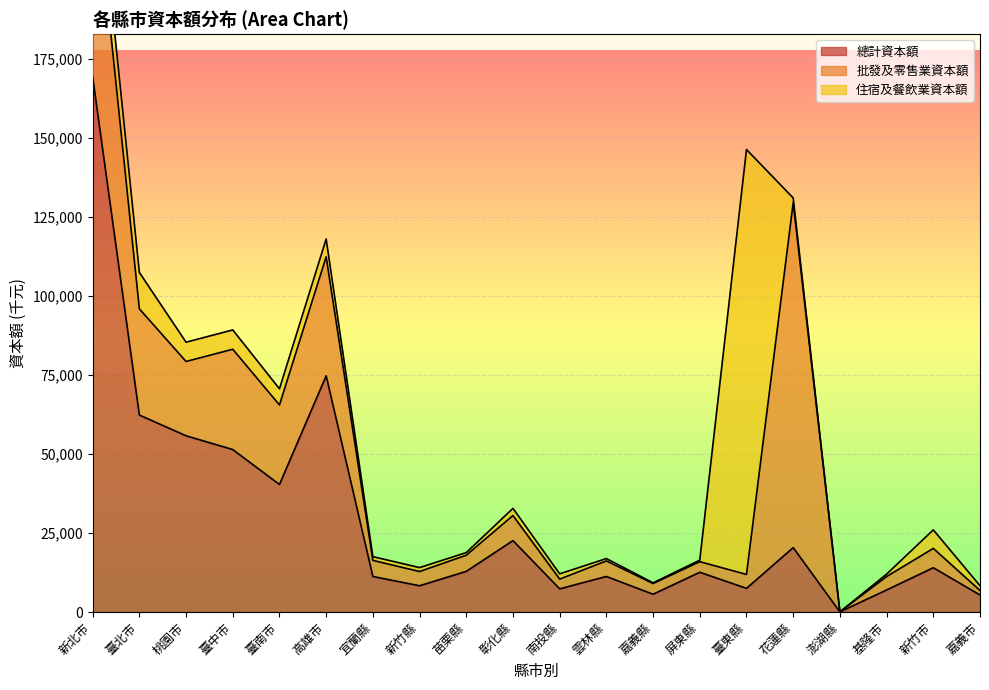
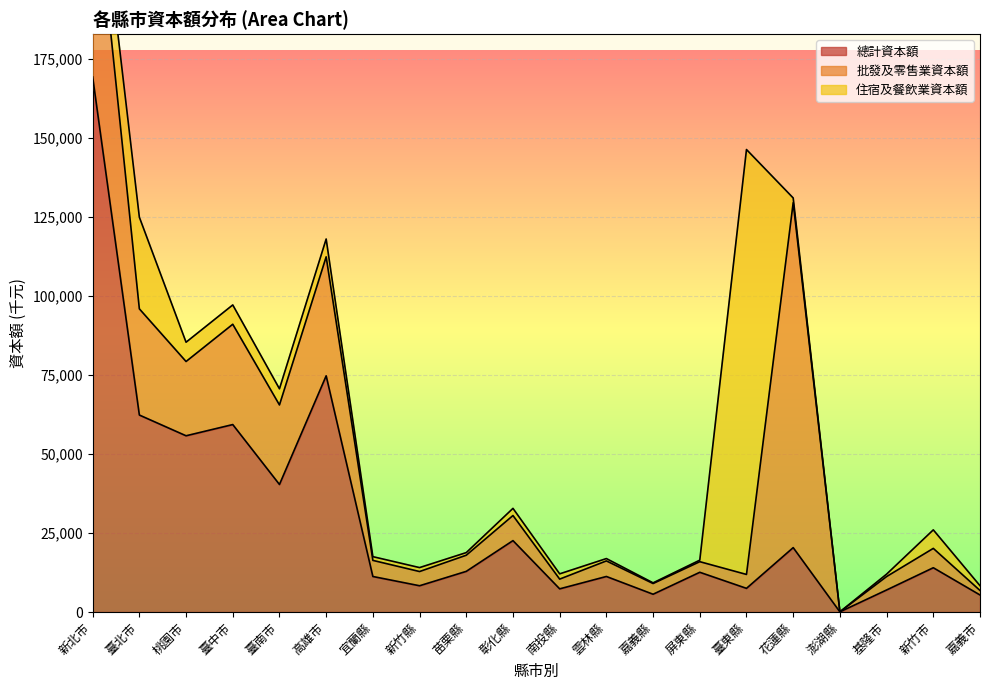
住宿及餐飲業資本額, 臺北市: 12,000 -> 29,000
總計資本額, 臺中市: 51,000 -> 59,000
